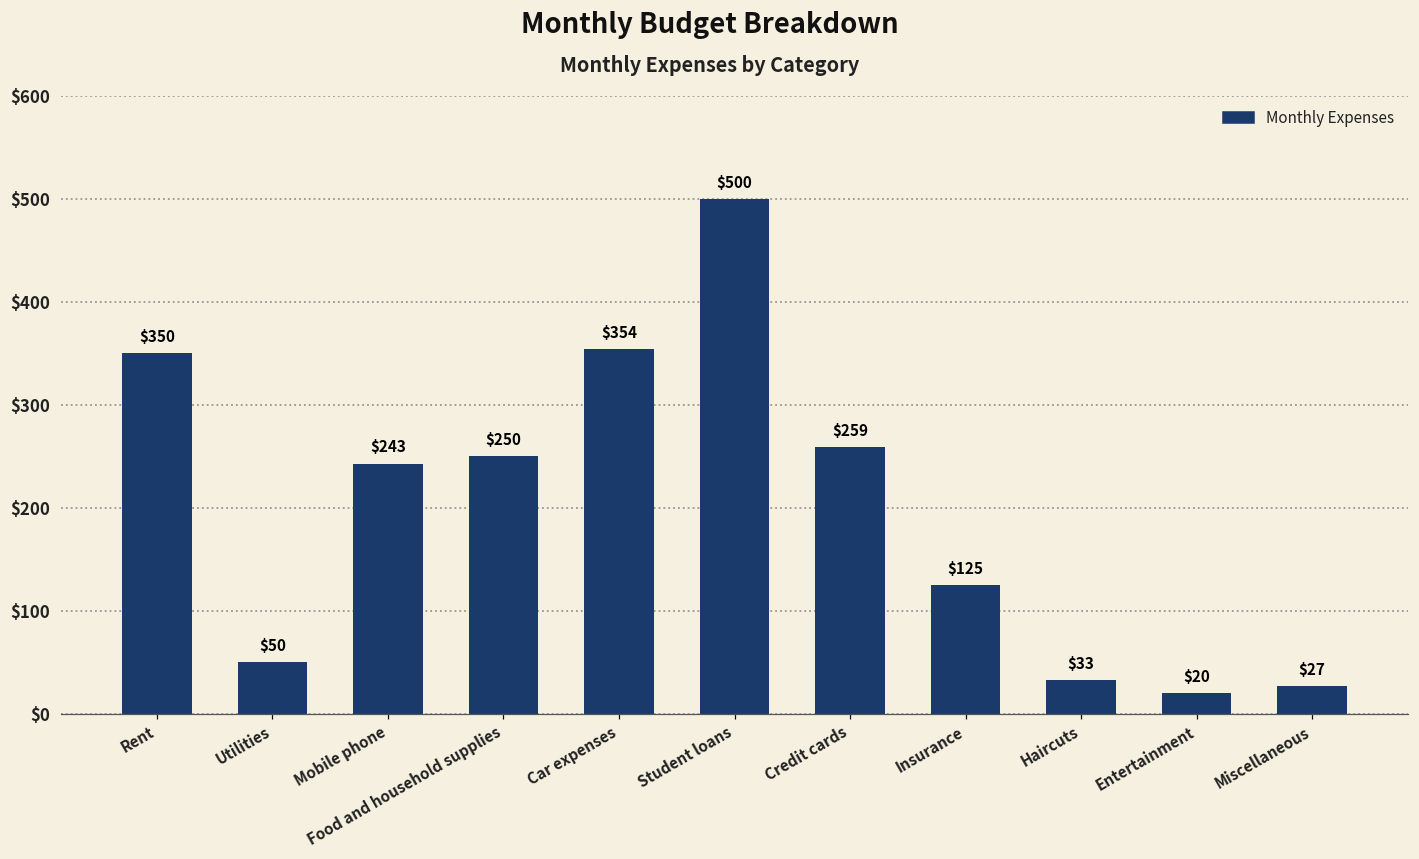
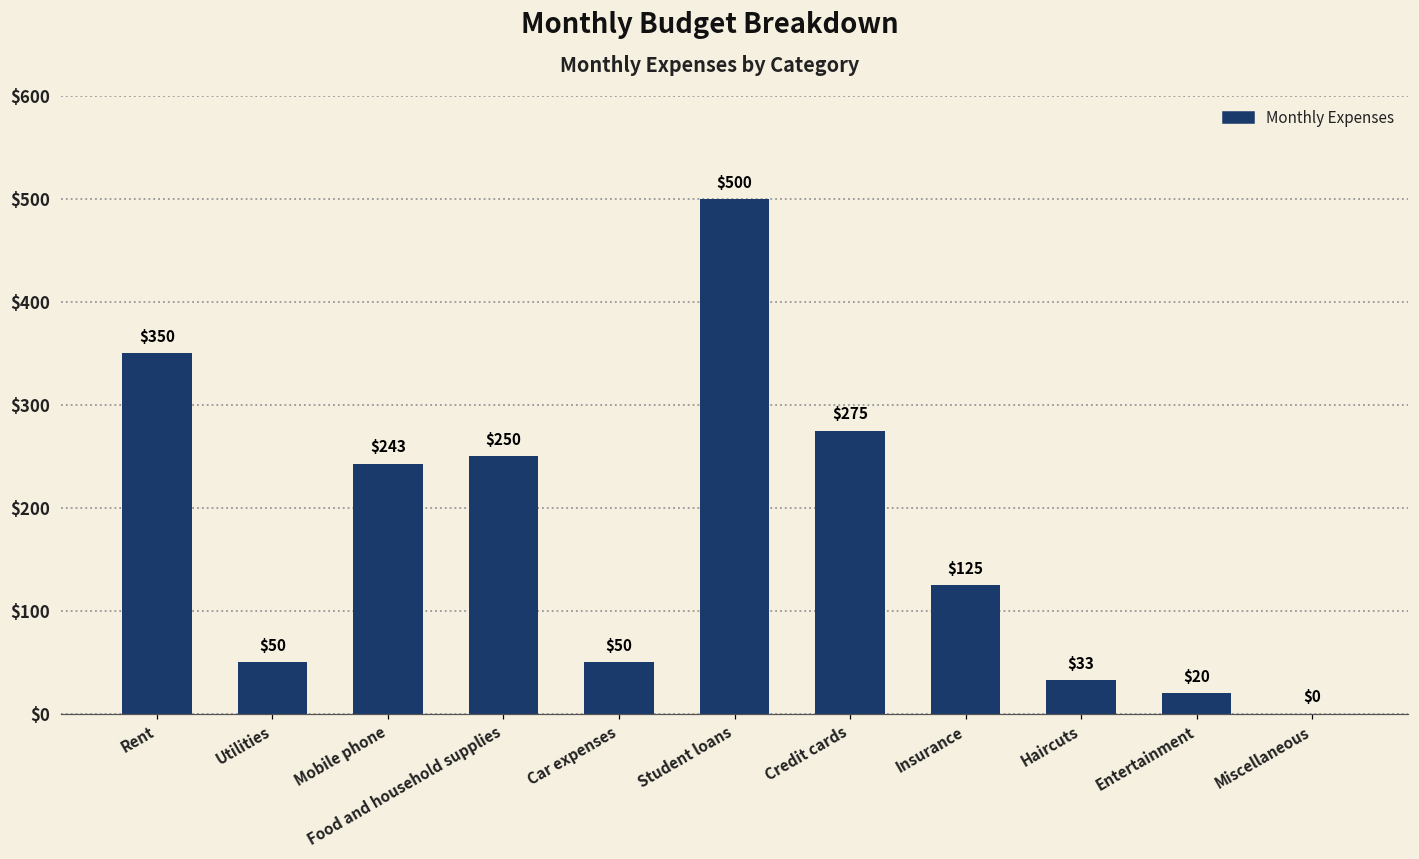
Car expenses: $354 -> $50
Credit cards: $259 -> $275
Miscellaneous: $27 -> $0
